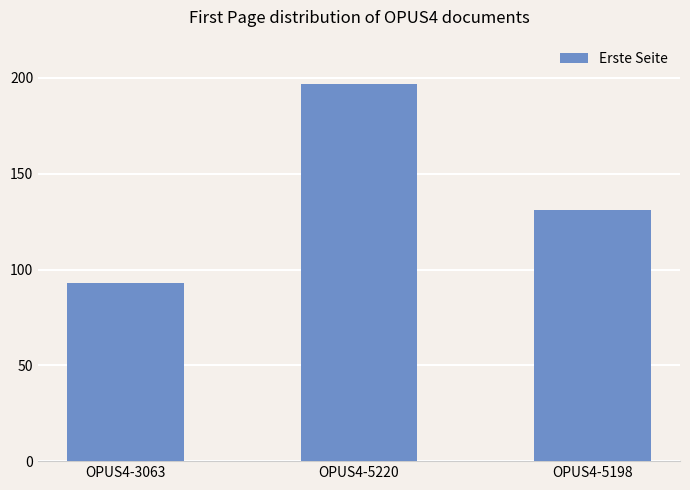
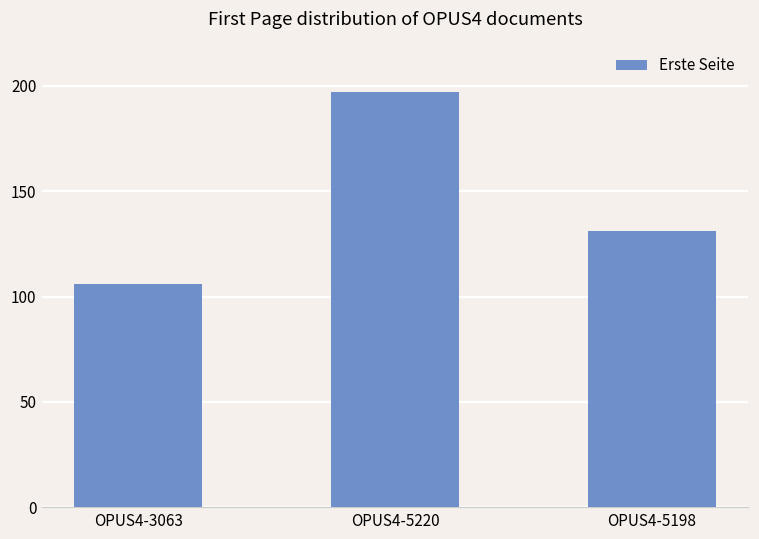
OPUS4-3063: 93 -> 106
